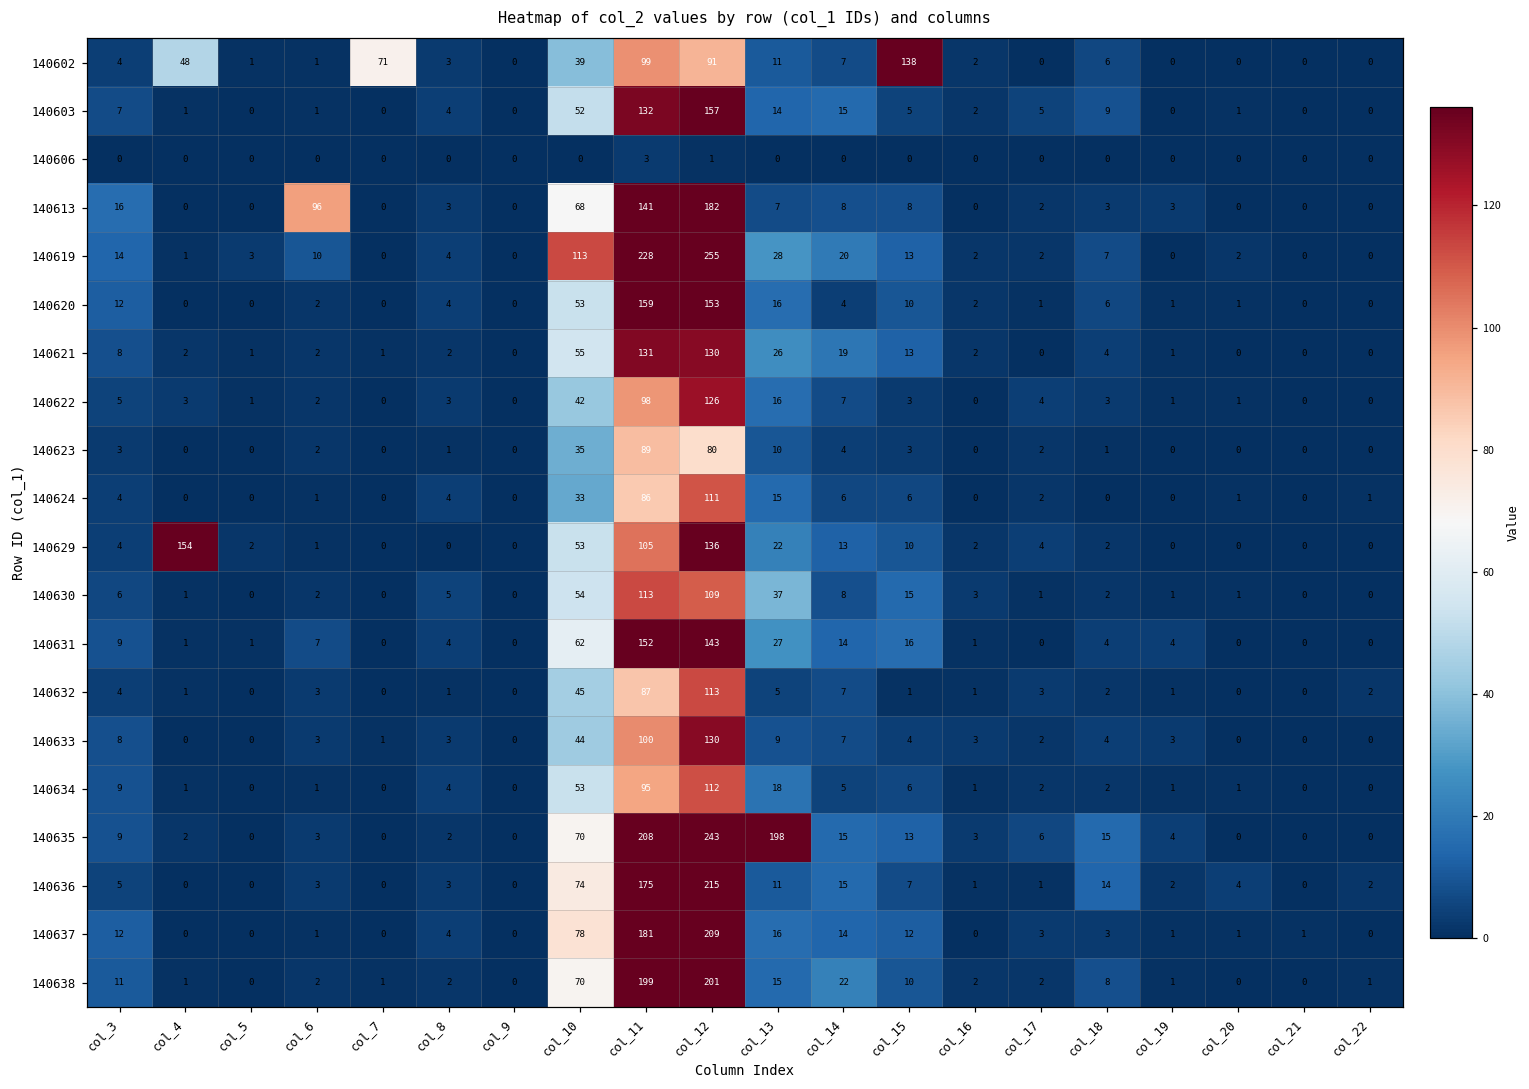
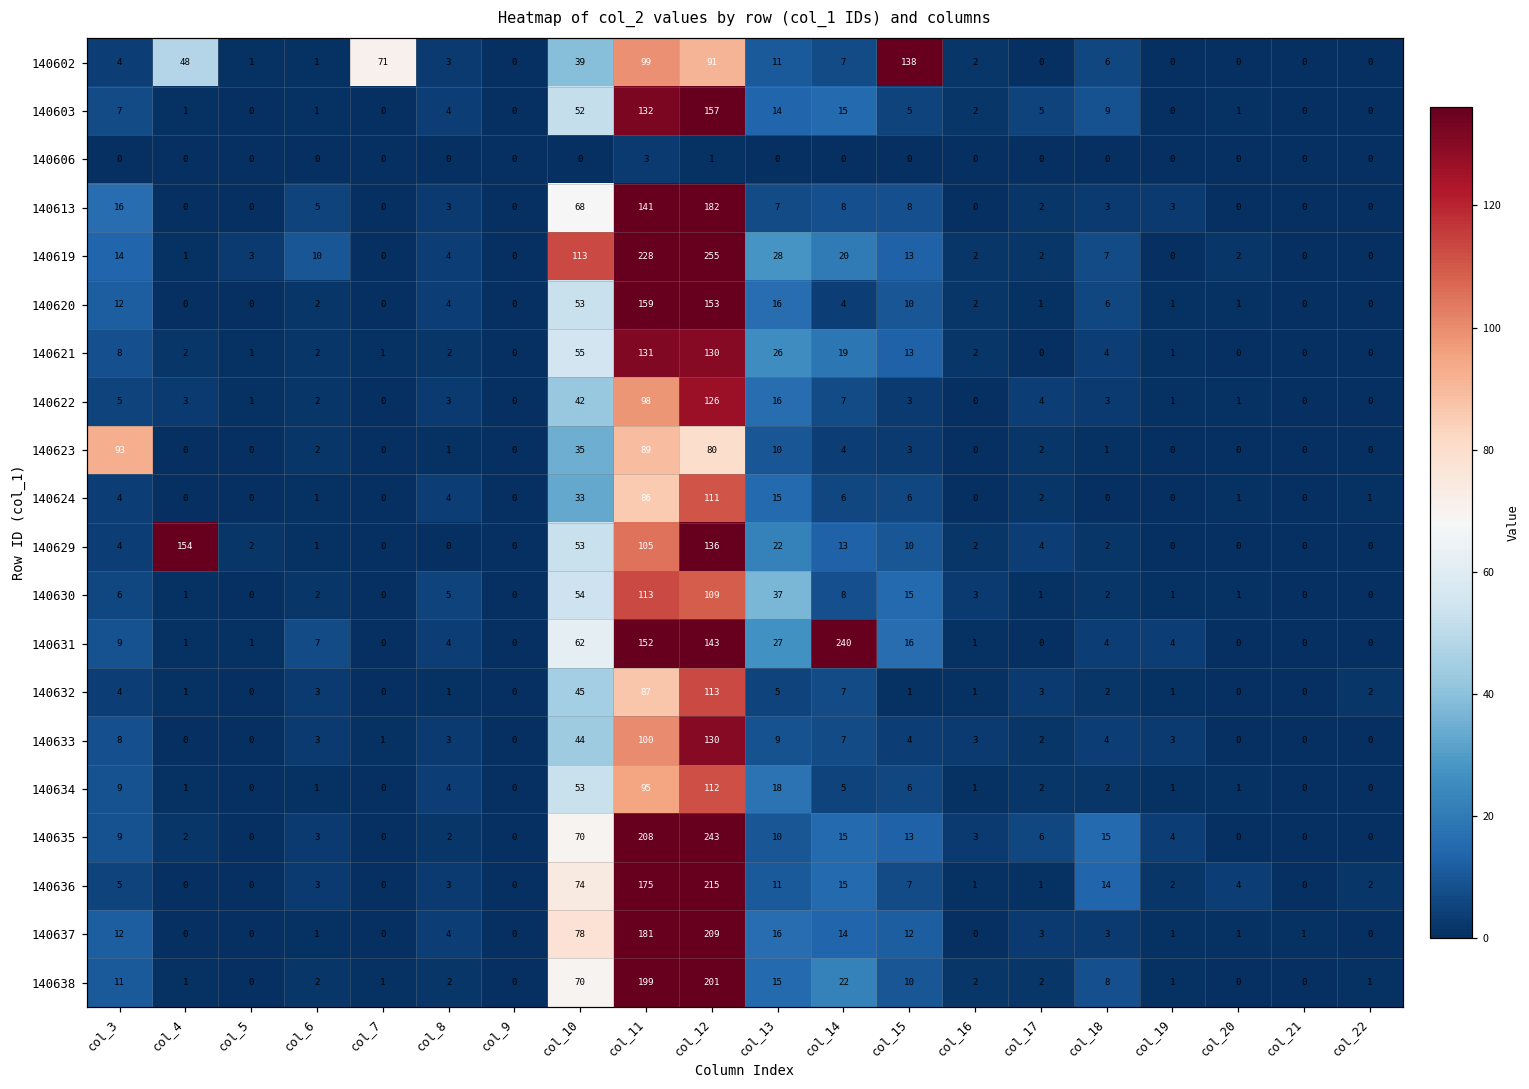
140613, col_6: 96 -> 5
140623, col_3: 3 -> 93
140631, col_14: 14 -> 240
140635, col_13: 198 -> 10
